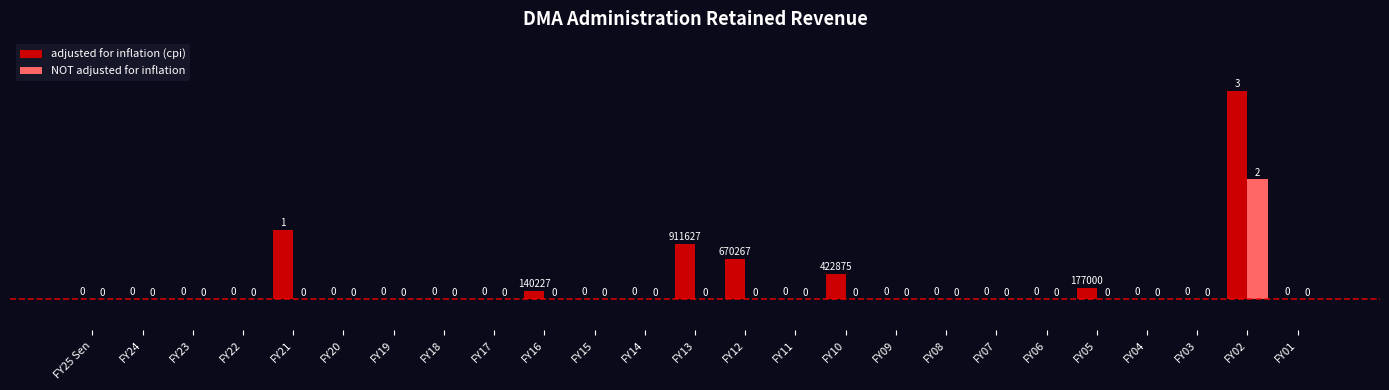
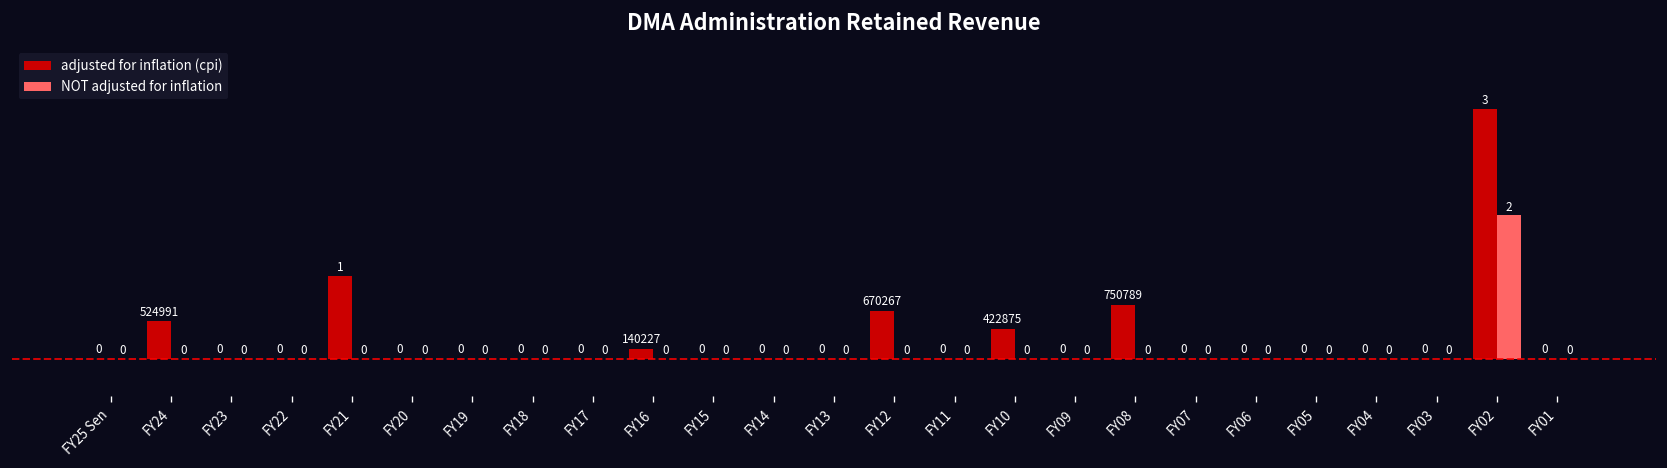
adjusted for inflation (cpi), FY24: 0 -> 524991
adjusted for inflation (cpi), FY13: 911627 -> 0
adjusted for inflation (cpi), FY08: 0 -> 750789
adjusted for inflation (cpi), FY05: 177000 -> 0
